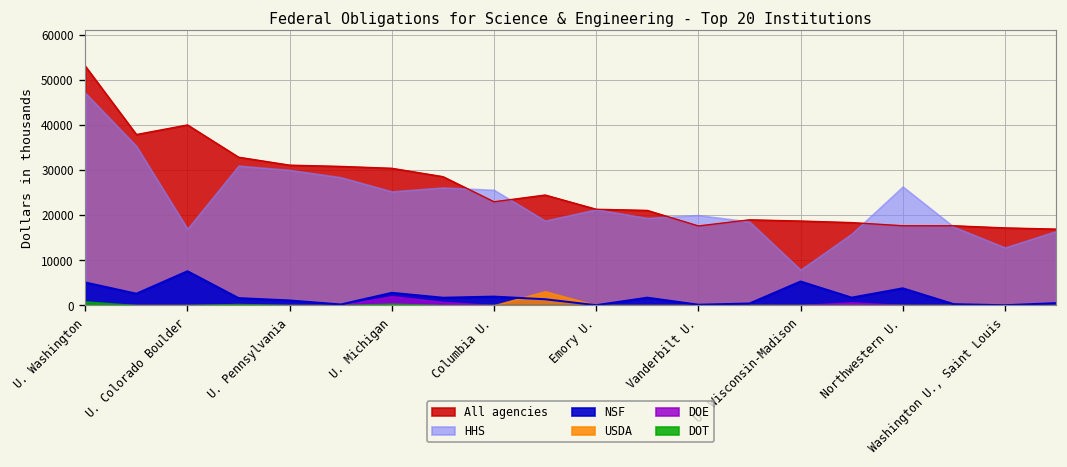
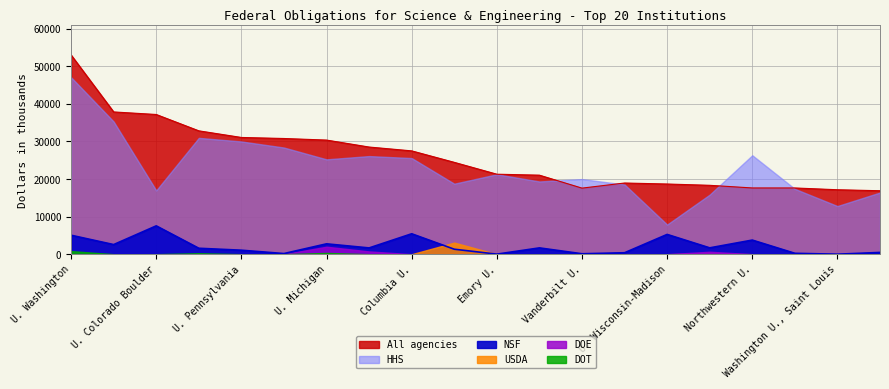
All agencies, U. Colorado Boulder: 40000 -> 37000
All agencies, Columbia U.: 23000 -> 28000
NSF, Columbia U.: 2000 -> 5000
